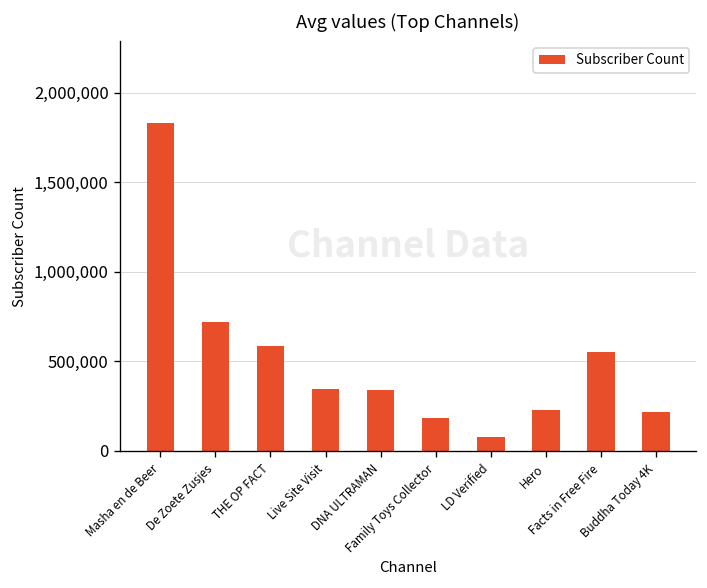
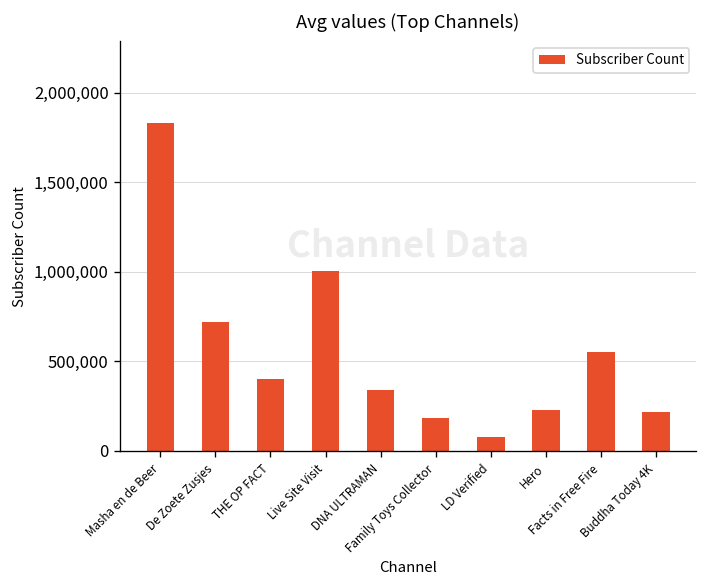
THE OP FACT: 580,000 -> 400,000
Live Site Visit: 350,000 -> 1,010,000
